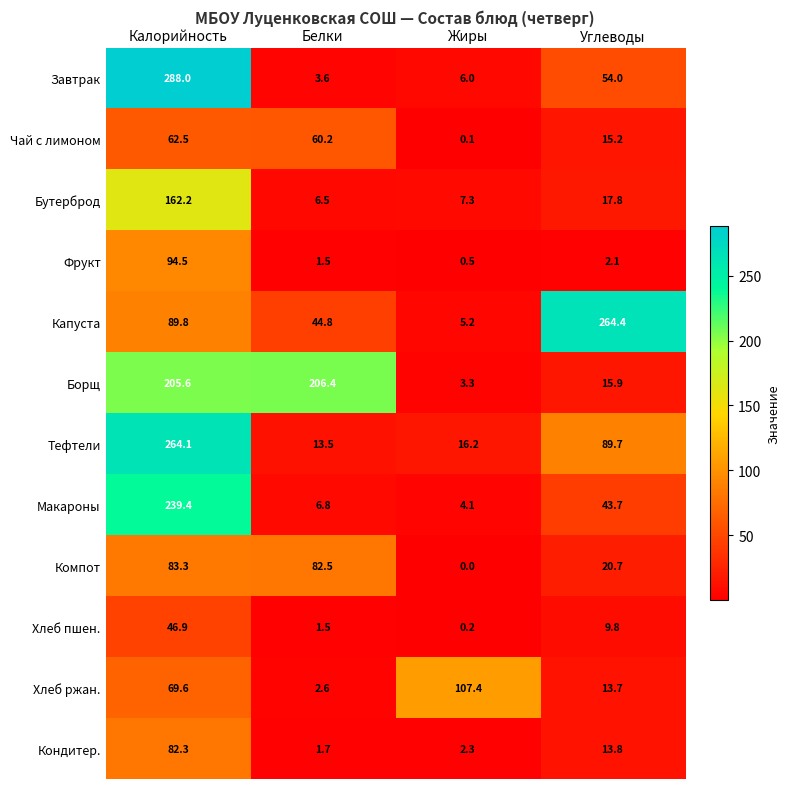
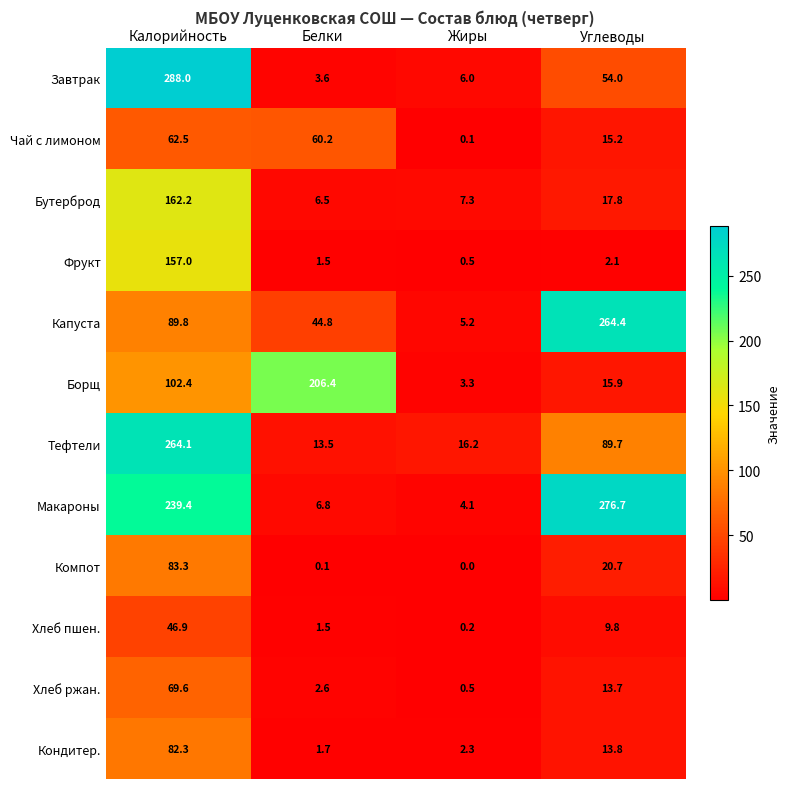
Фрукт, Калорийность: 94.5 -> 157.0
Борщ, Калорийность: 205.6 -> 102.4
Макароны, Углеводы: 43.7 -> 276.7
Компот, Белки: 82.5 -> 0.1
Хлеб ржан., Жиры: 107.4 -> 0.5
